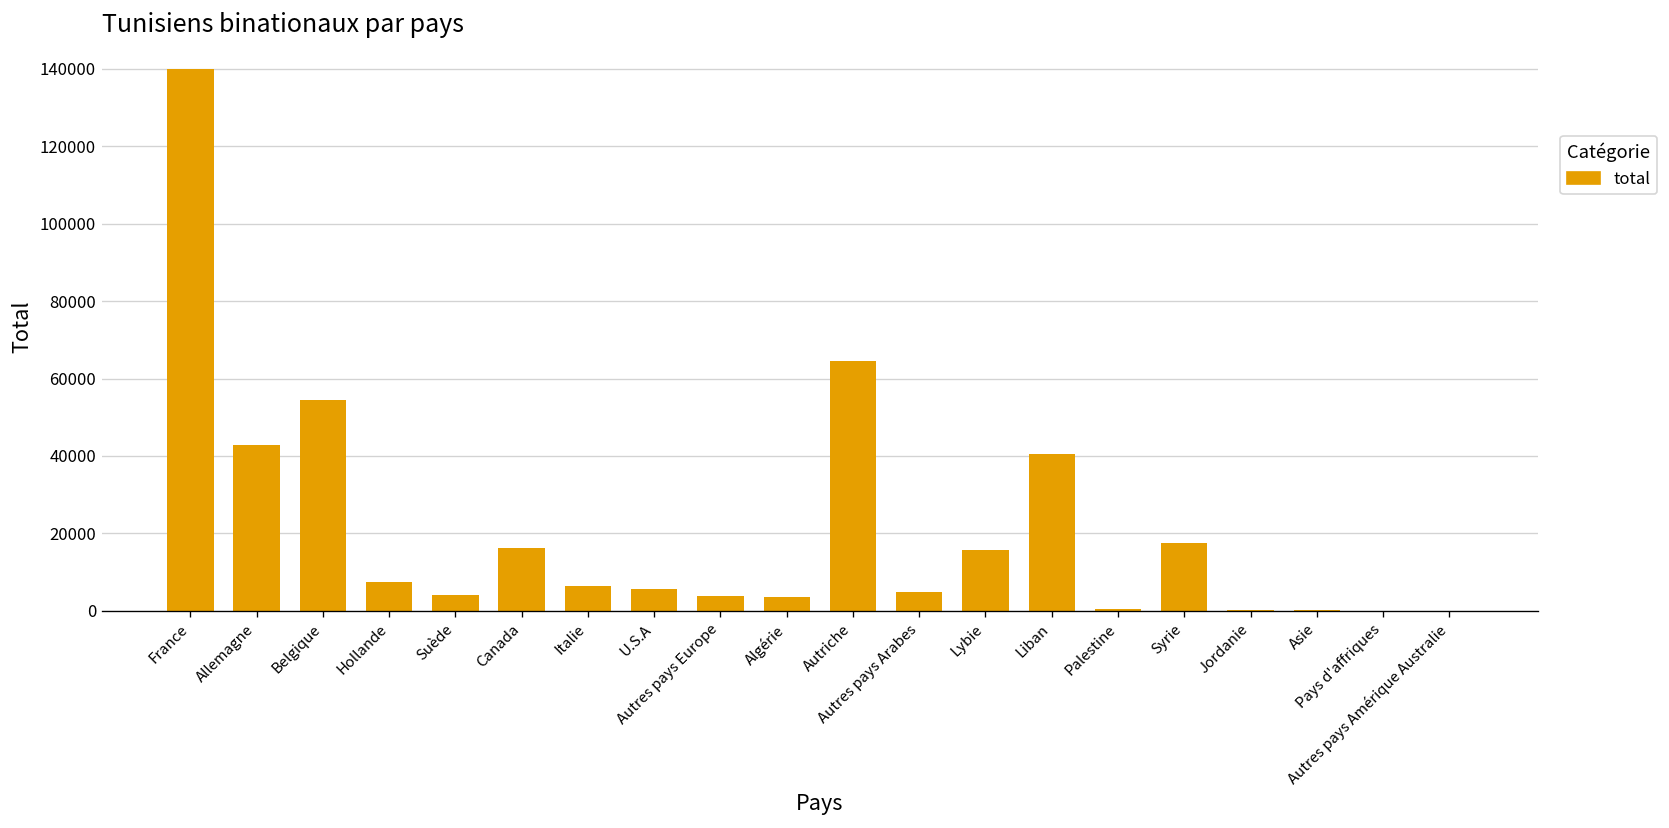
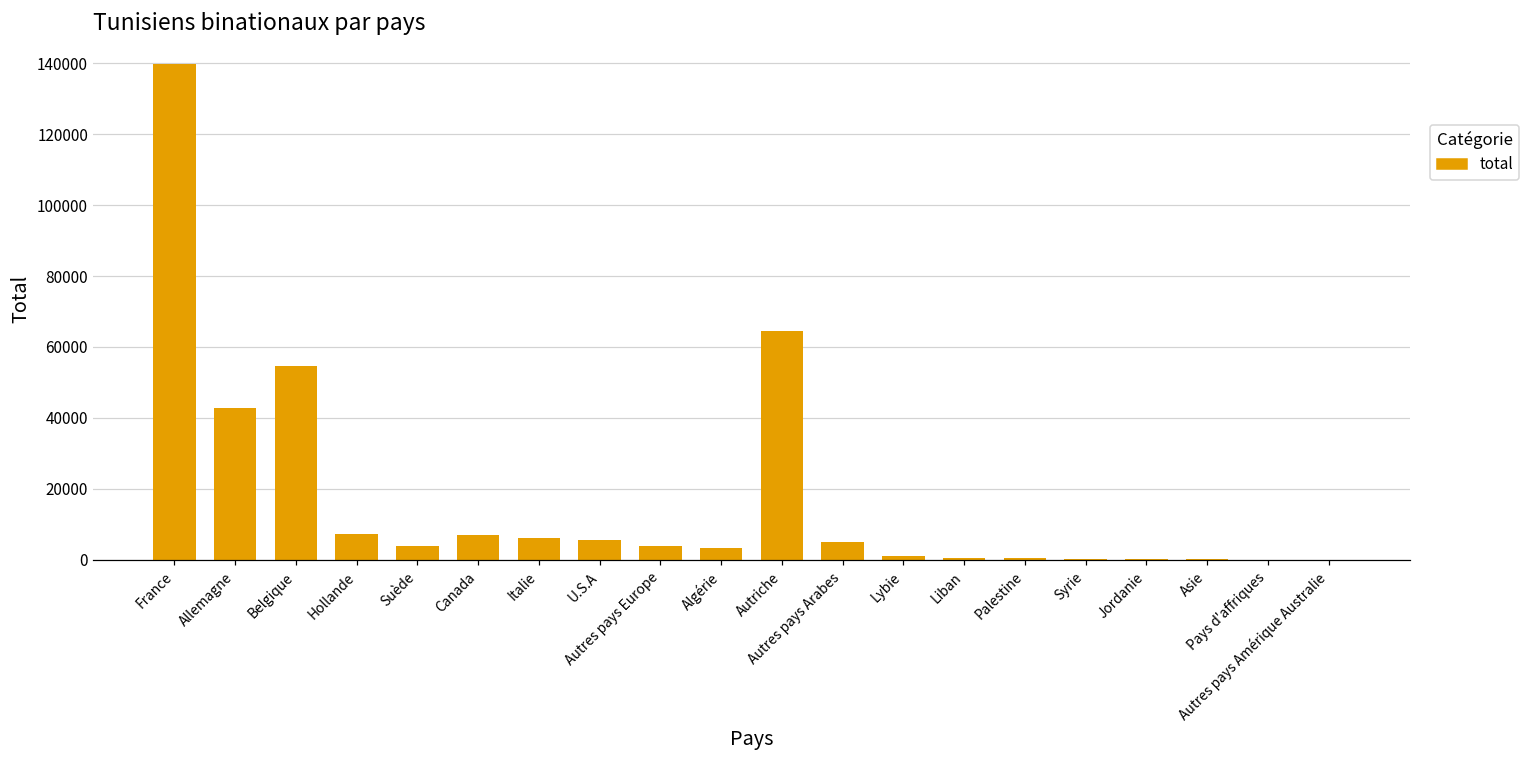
Canada: 16000 -> 7000
Lybie: 16000 -> 1000
Liban: 40000 -> 0
Syrie: 18000 -> 0
